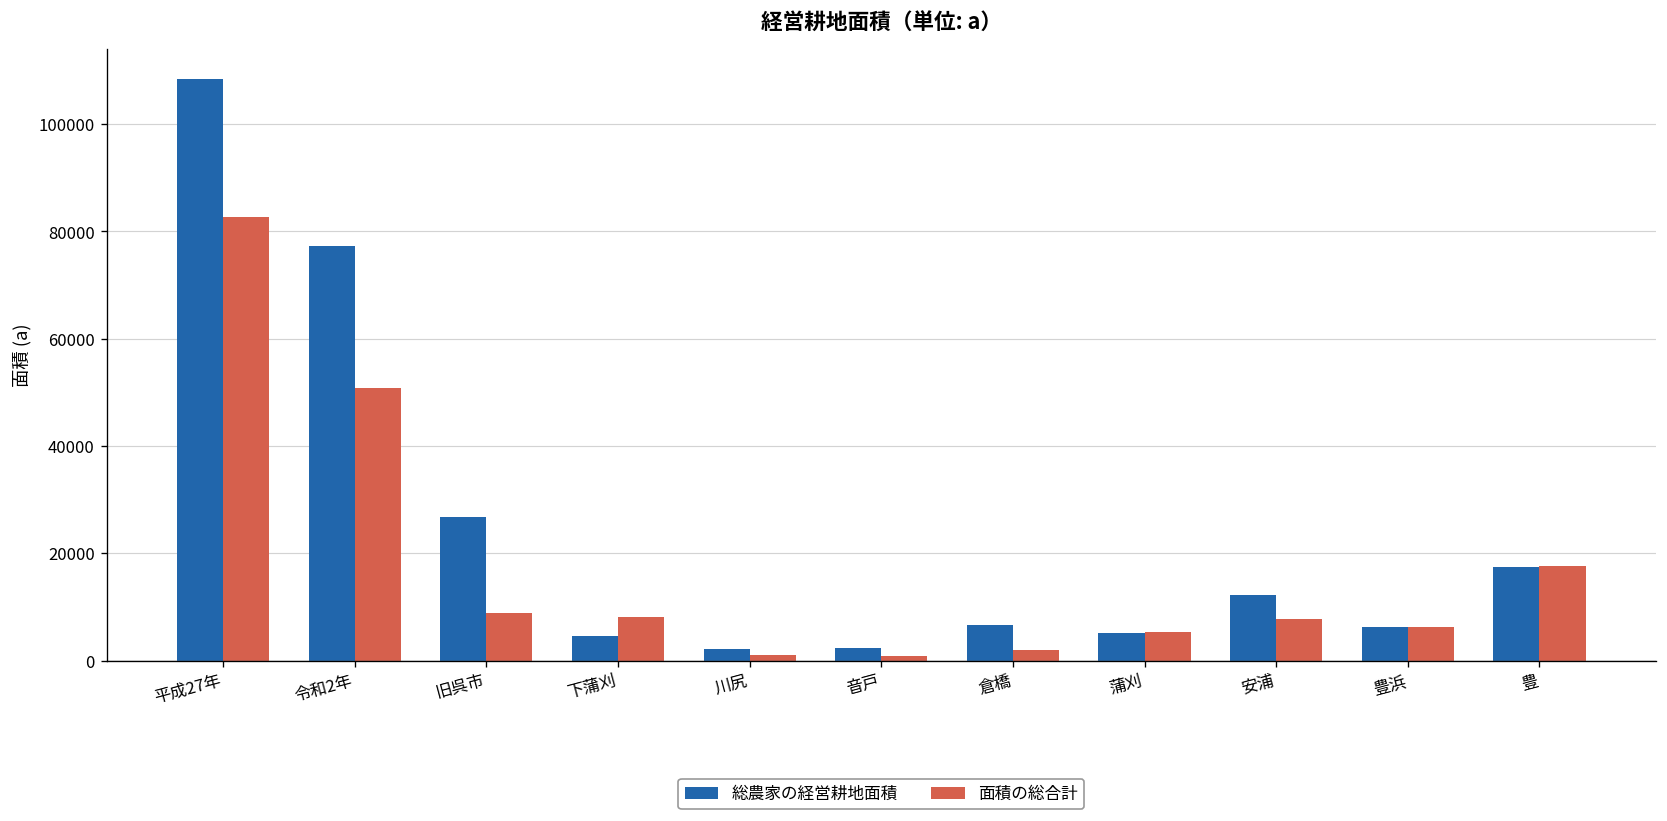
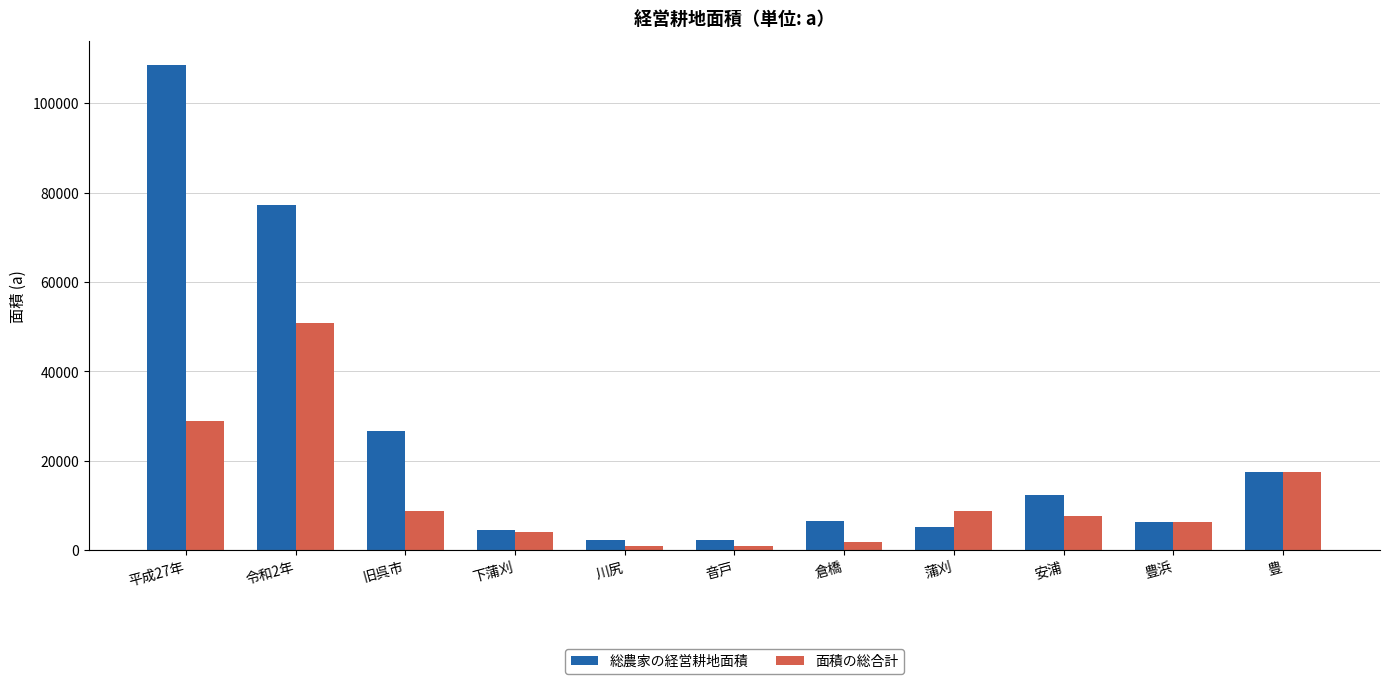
面積の総合計, 平成27年: 83000 -> 29000
面積の総合計, 下蒲刈: 8000 -> 4000
面積の総合計, 蒲刈: 5000 -> 9000
